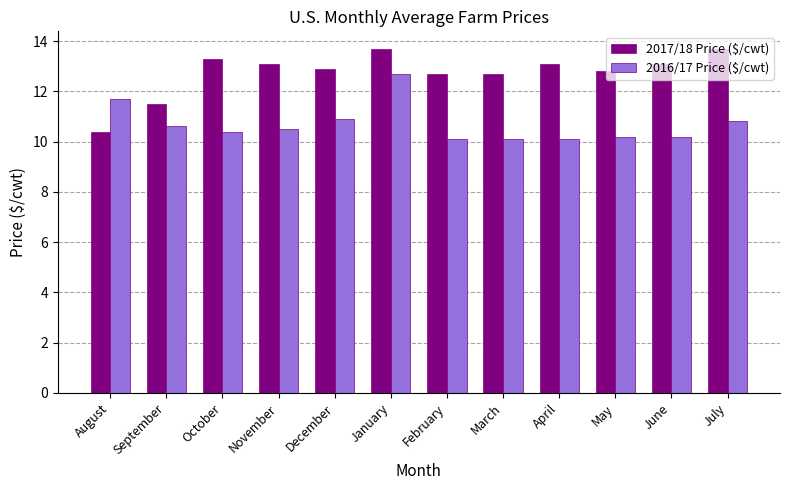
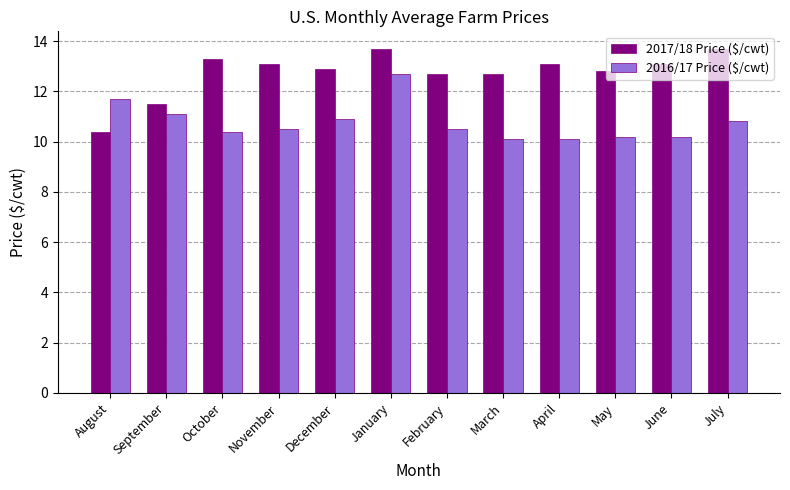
2016/17 Price ($/cwt), September: 10.6 -> 11.1
2016/17 Price ($/cwt), February: 10.1 -> 10.5
